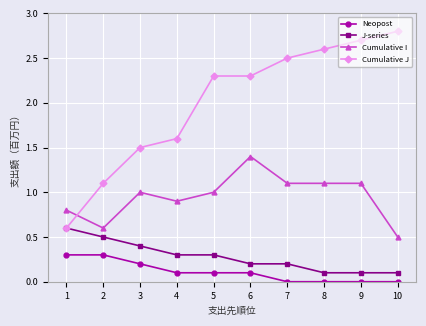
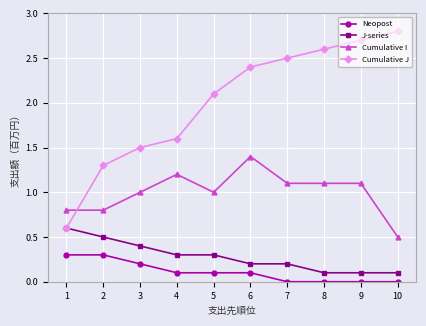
Cumulative I, 2: 0.6 -> 0.8
Cumulative J, 2: 1.1 -> 1.3
Cumulative I, 4: 0.9 -> 1.2
Cumulative J, 5: 2.3 -> 2.1
Cumulative J, 6: 2.3 -> 2.4
